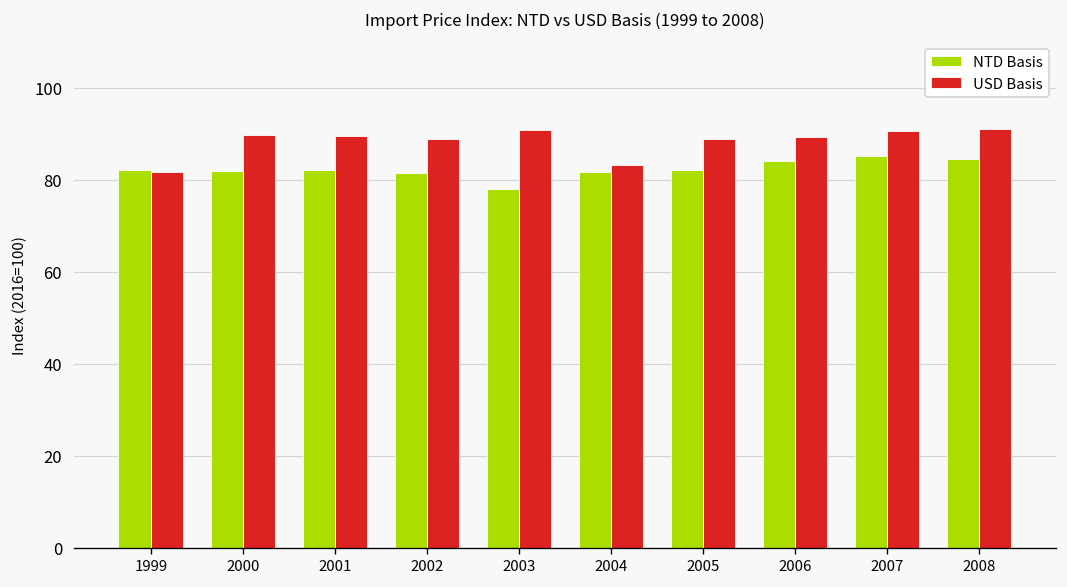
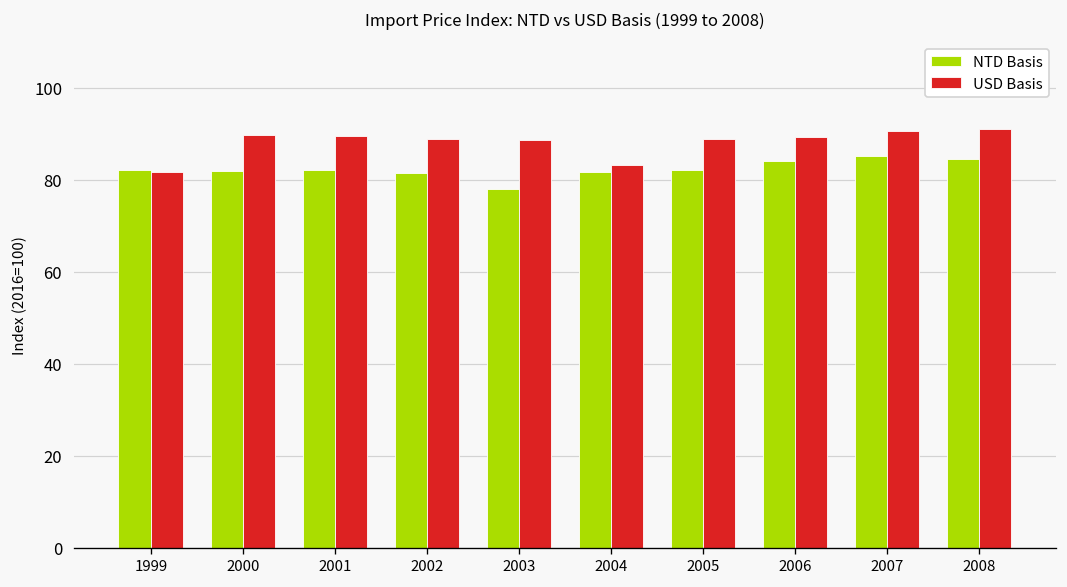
USD Basis, 2003: 91 -> 89
